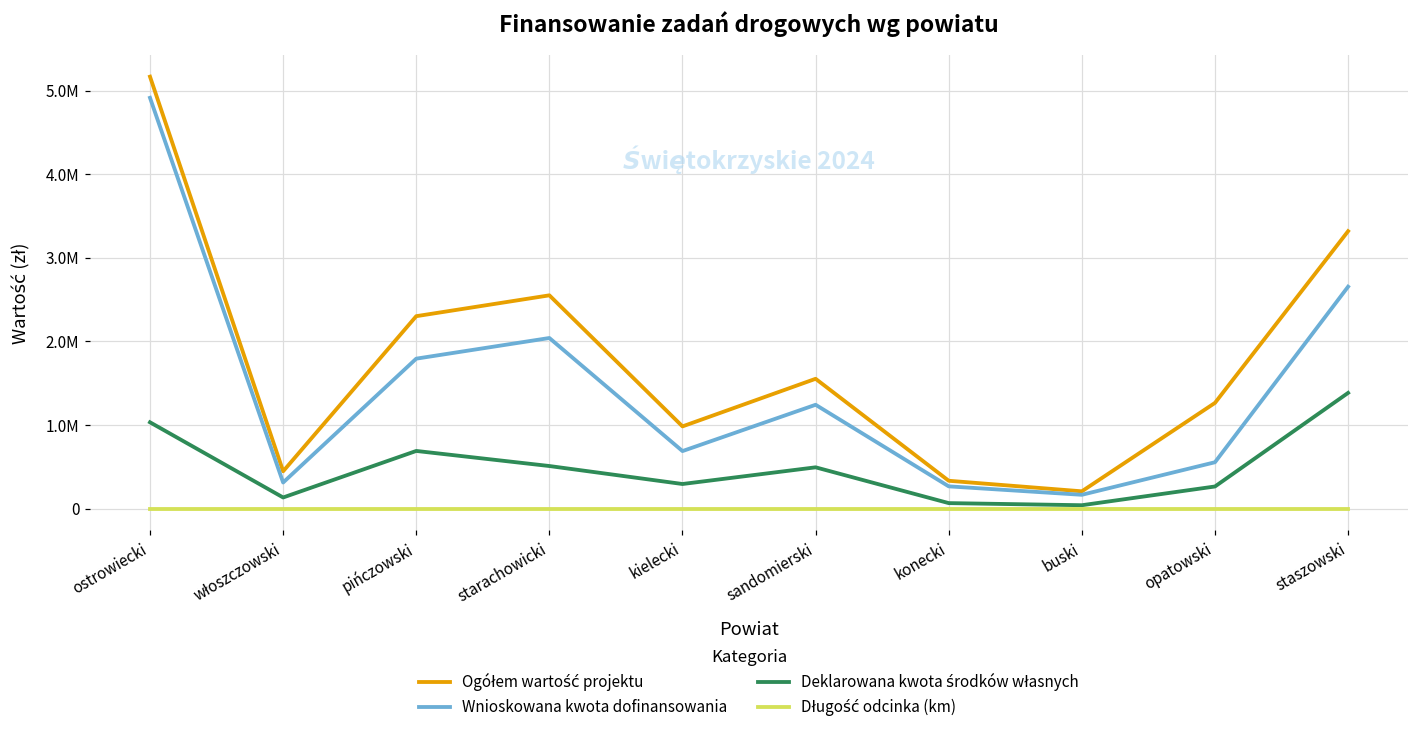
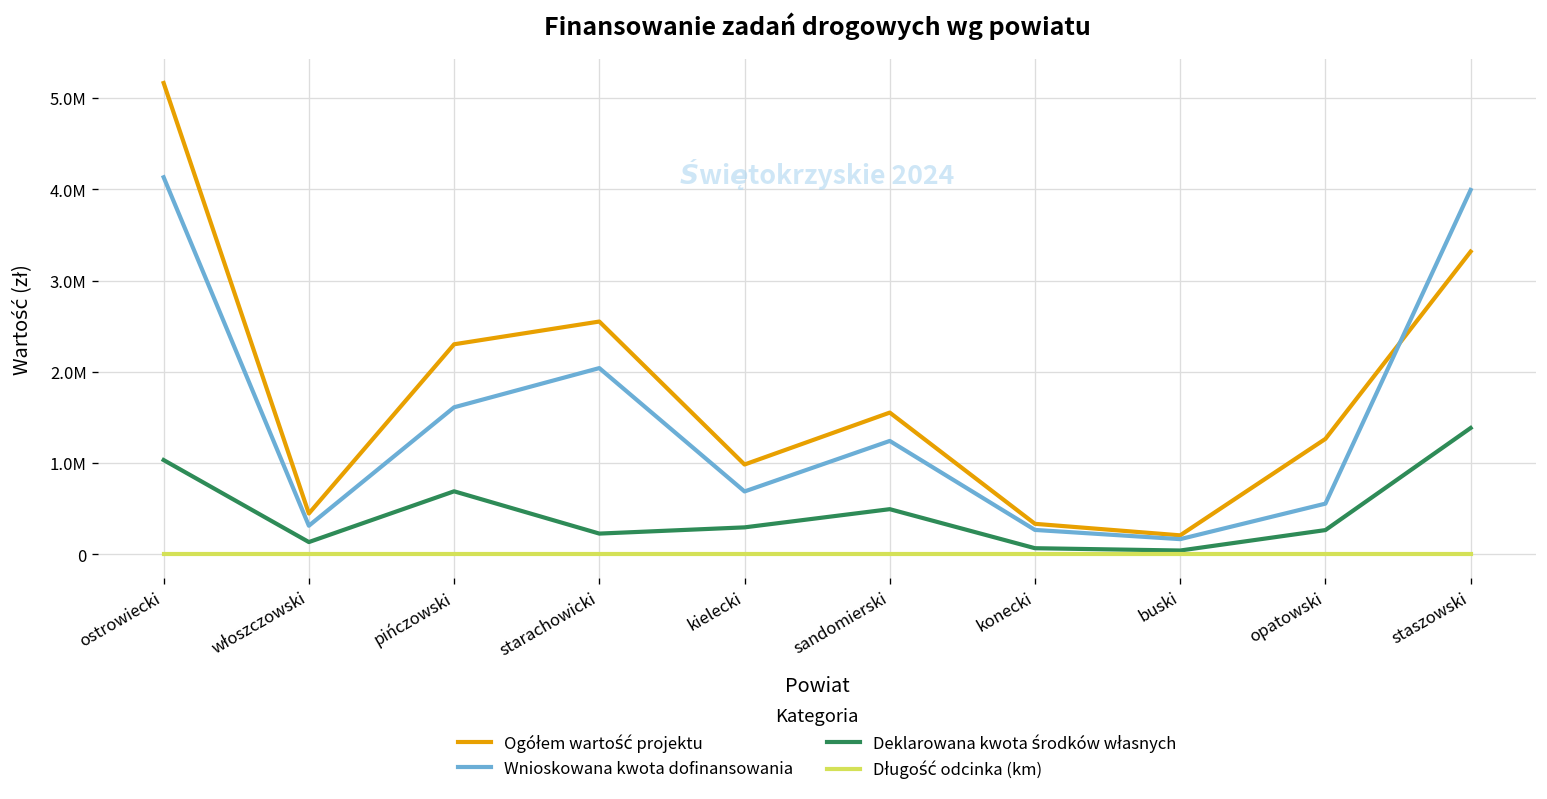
Wnioskowana kwota dofinansowania, ostrowiecki: 4900000 -> 4100000
Wnioskowana kwota dofinansowania, pińczowski: 1800000 -> 1600000
Deklarowana kwota środków własnych, starachowicki: 500000 -> 200000
Wnioskowana kwota dofinansowania, staszowski: 2700000 -> 4000000
